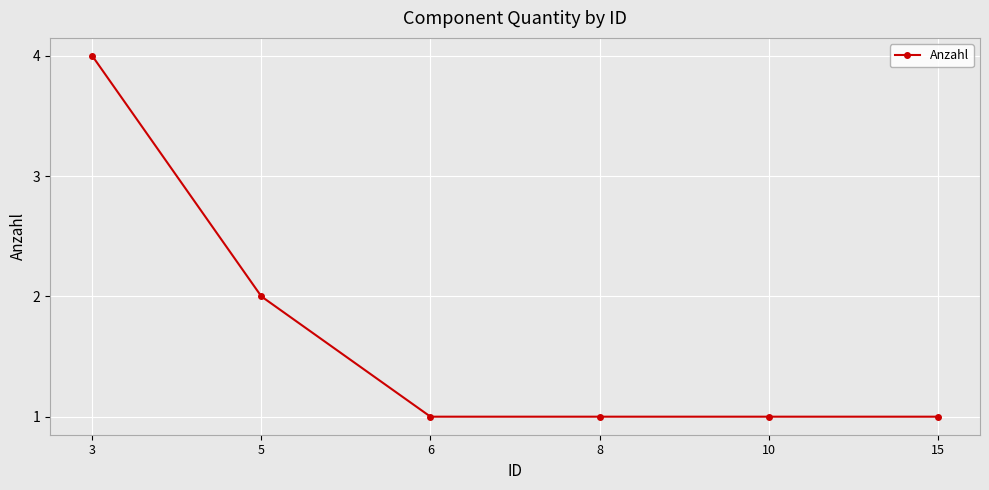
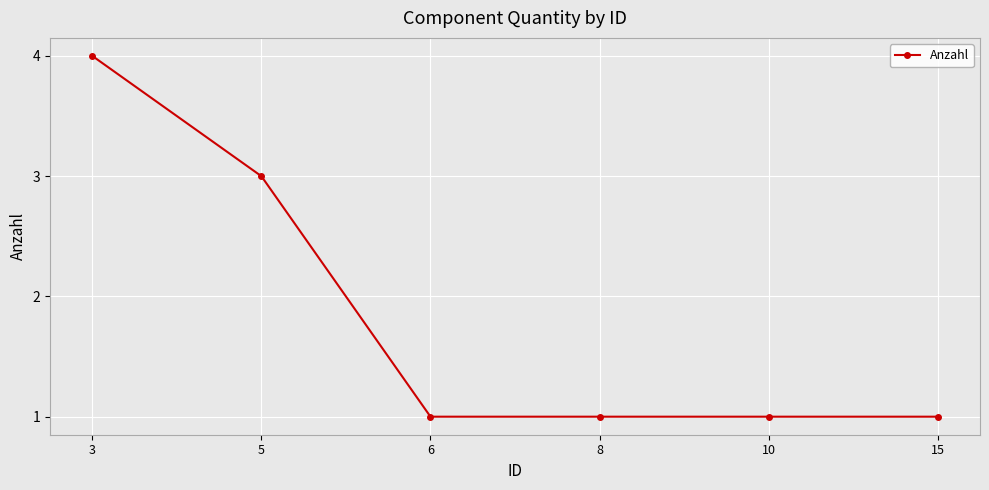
5: 2 -> 3
